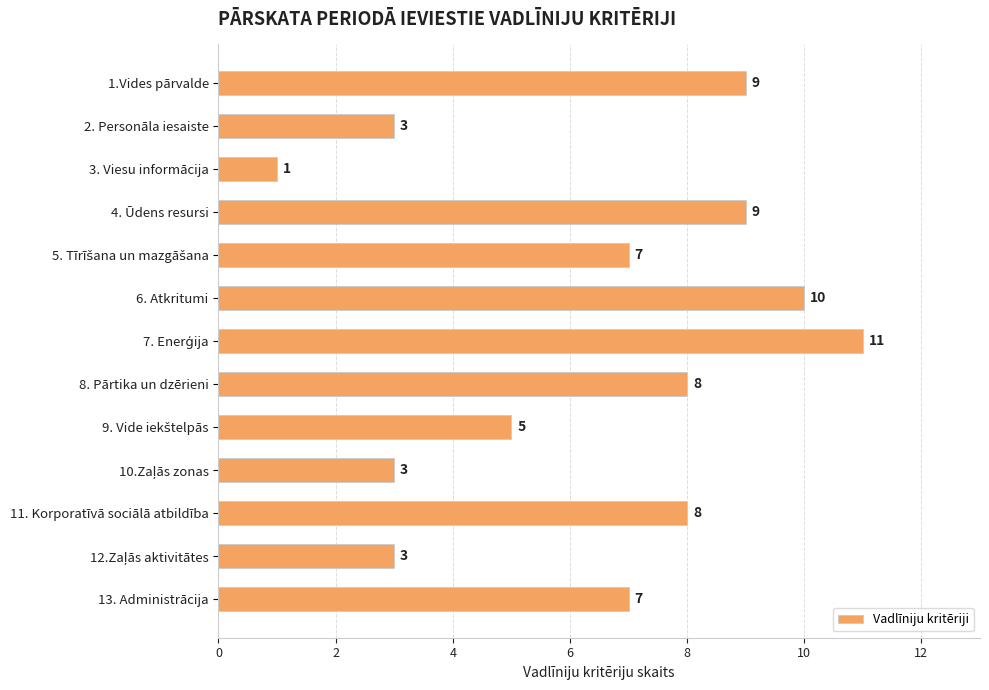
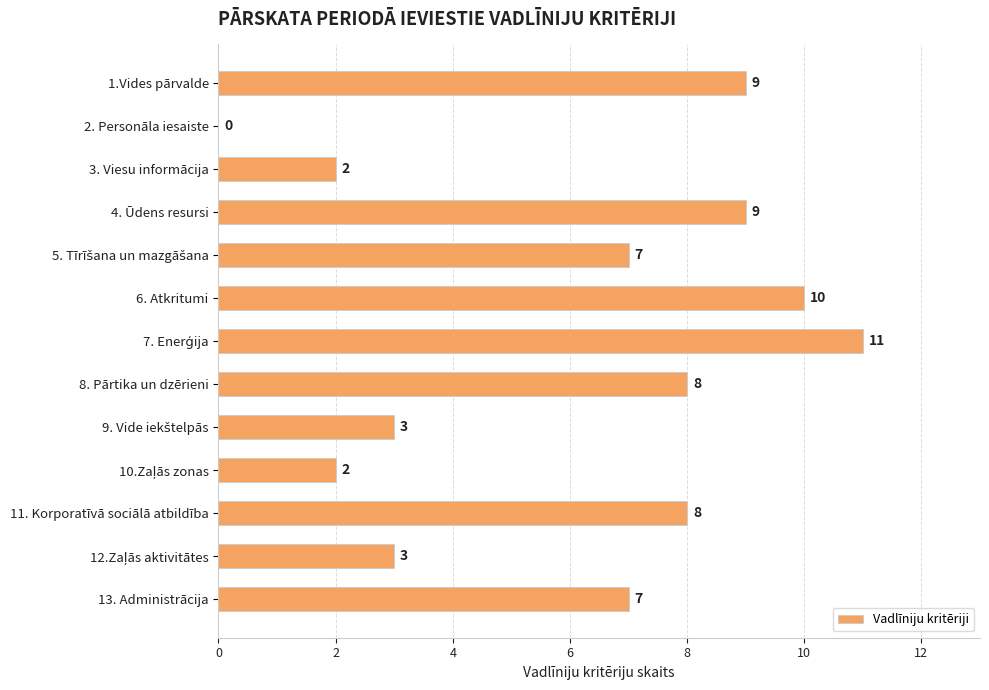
2. Personāla iesaiste: 3 -> 0
3. Viesu informācija: 1 -> 2
9. Vide iekštelpās: 5 -> 3
10.Zaļās zonas: 3 -> 2
